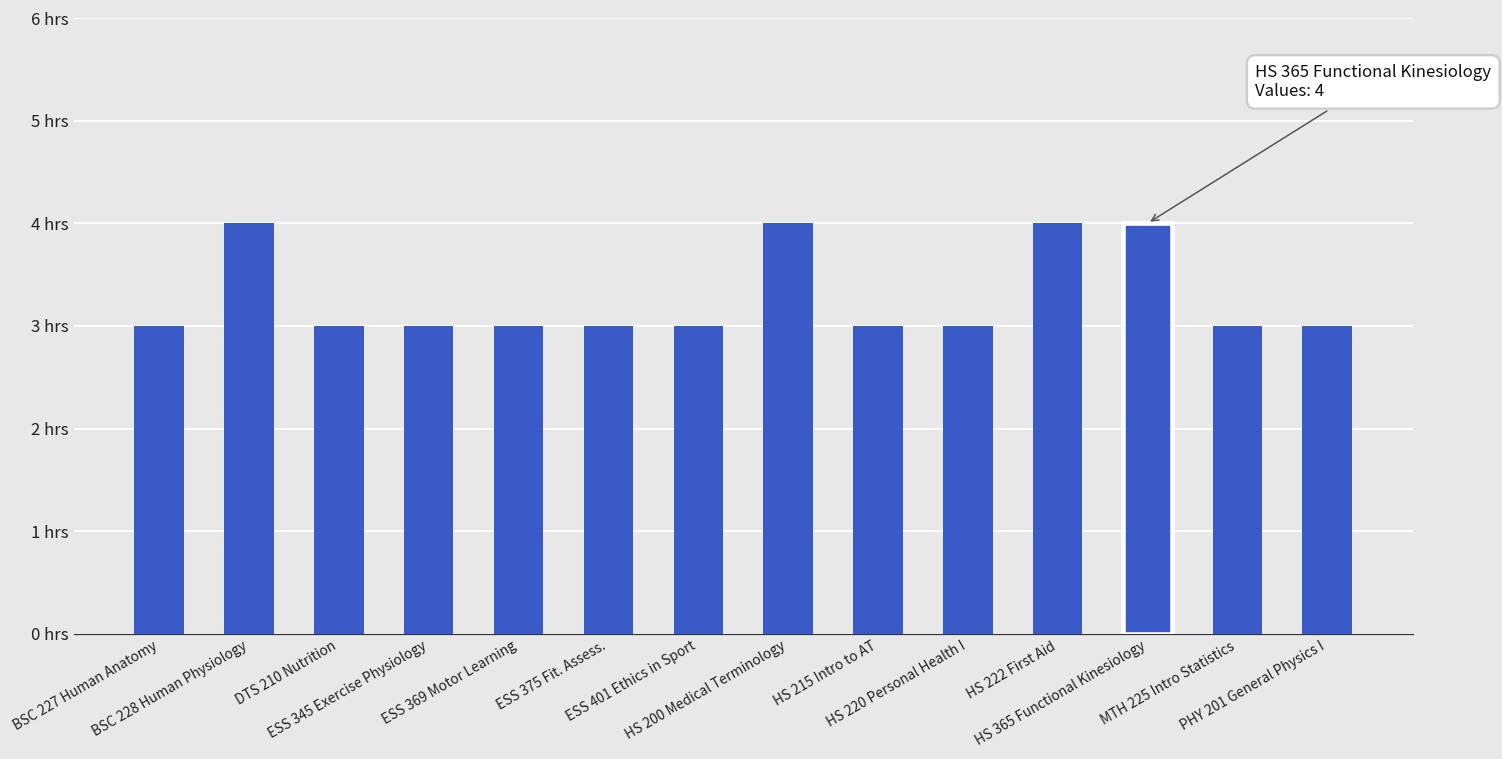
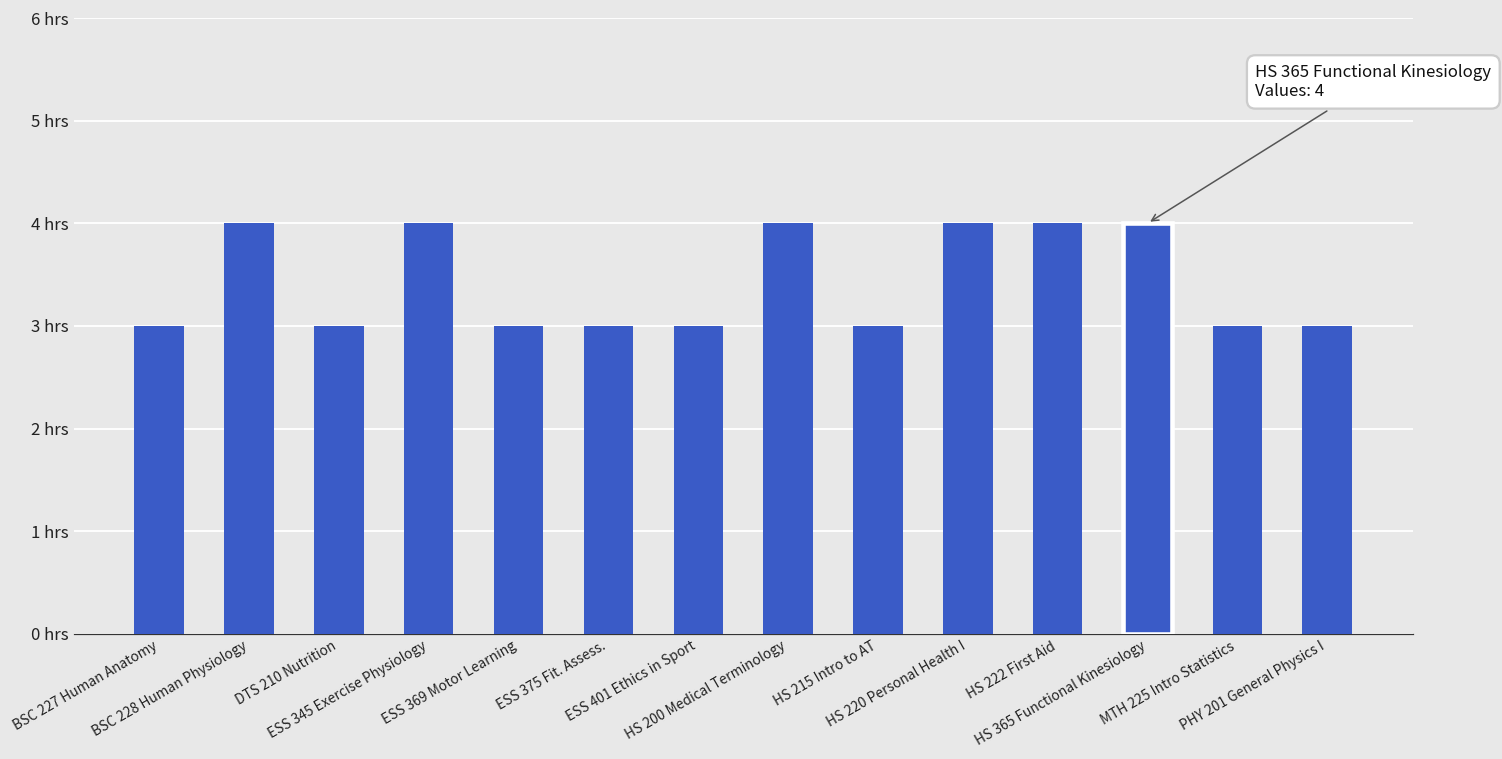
ESS 345 Exercise Physiology: 3 hrs -> 4 hrs
HS 220 Personal Health I: 3 hrs -> 4 hrs
